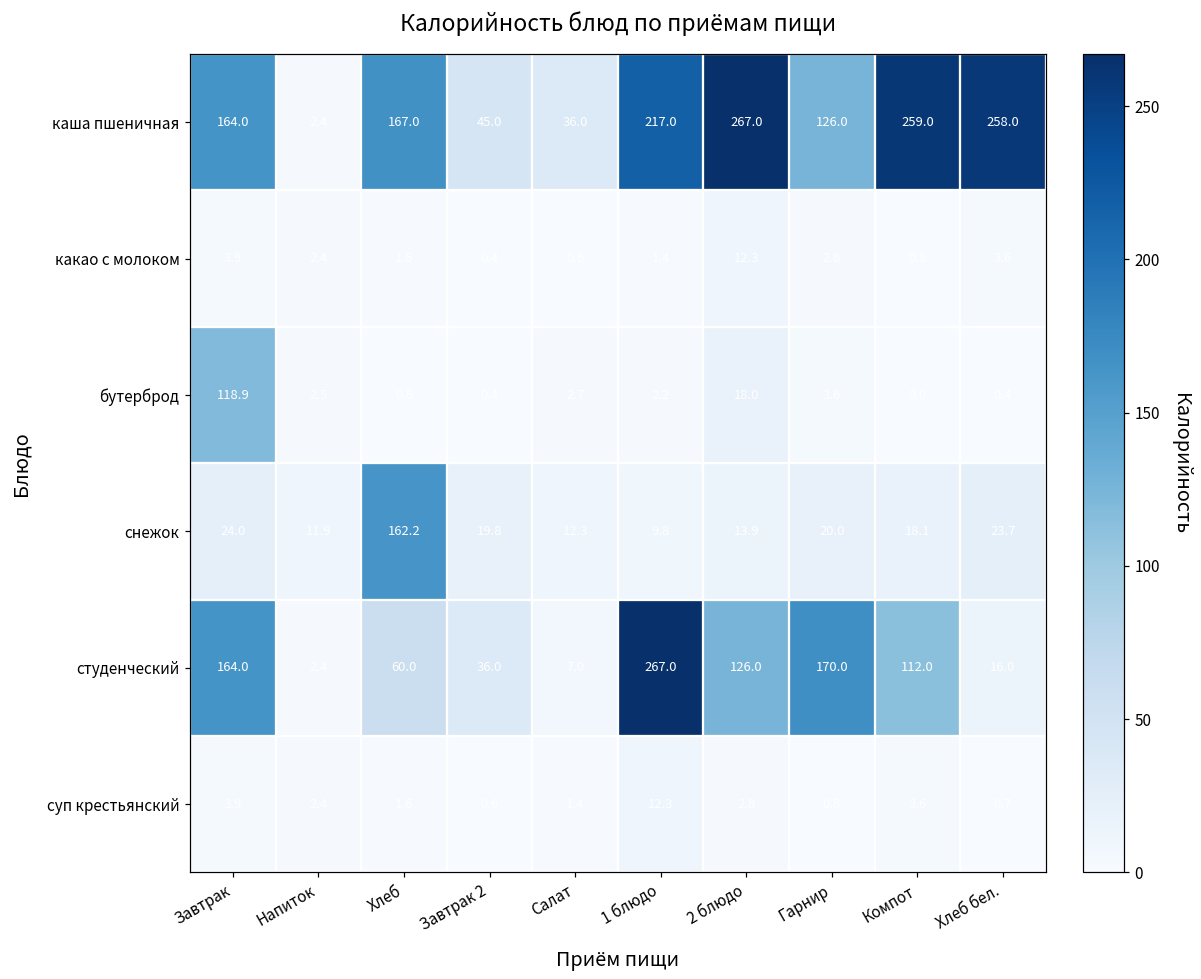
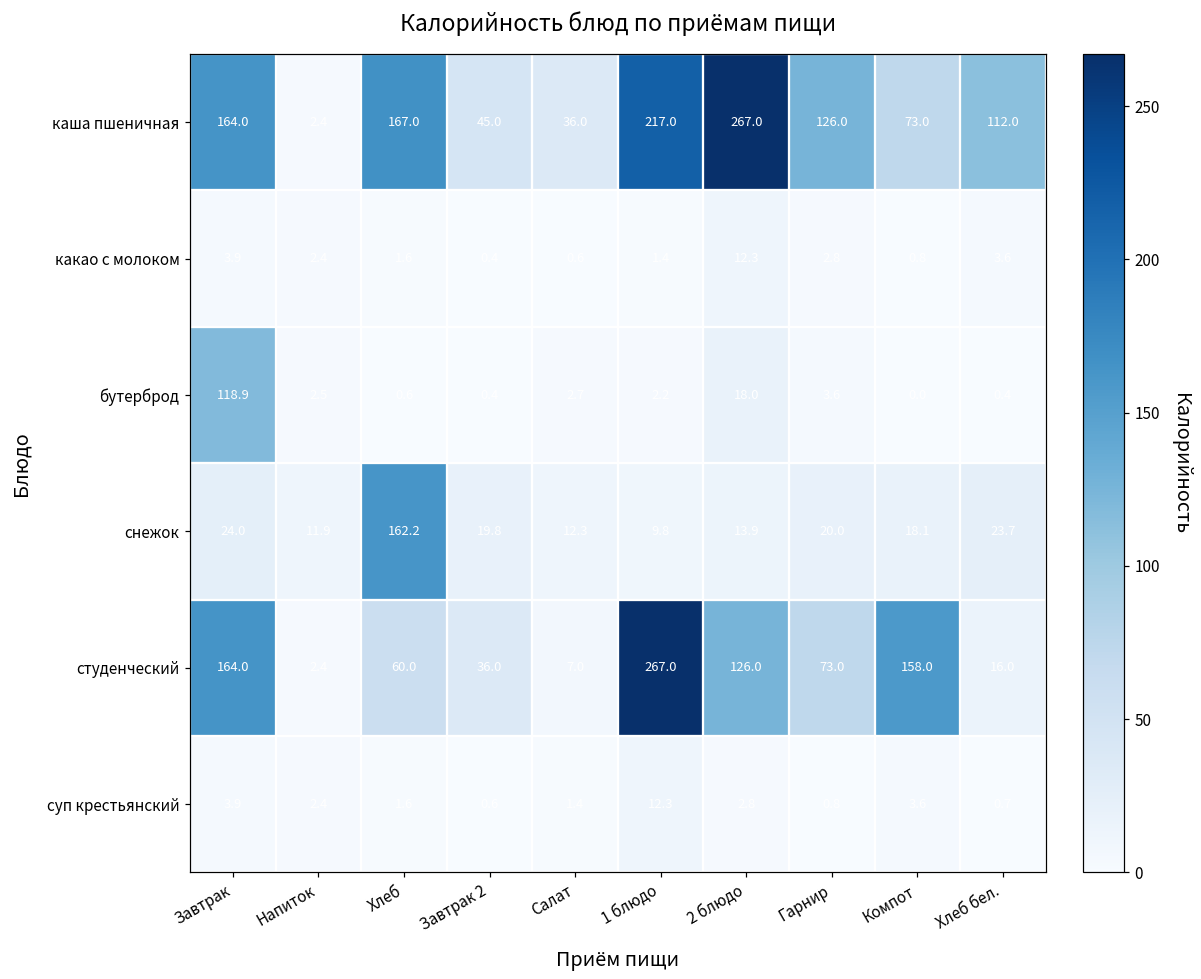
каша пшеничная, Компот: 259.0 -> 73.0
каша пшеничная, Хлеб бел.: 258.0 -> 112.0
студенческий, Гарнир: 170.0 -> 73.0
студенческий, Компот: 112.0 -> 158.0
